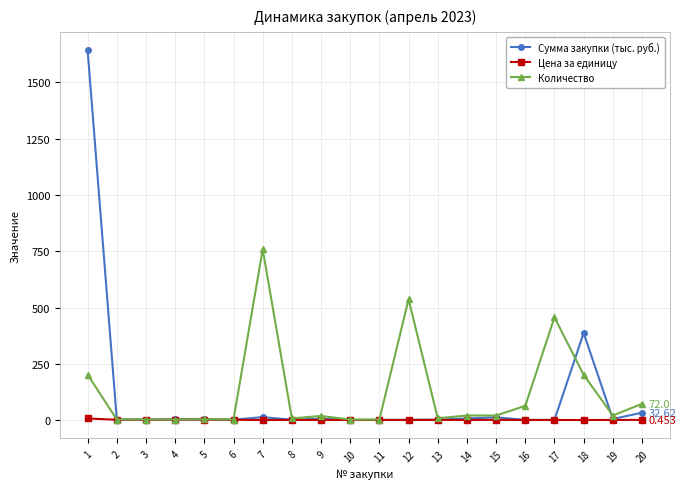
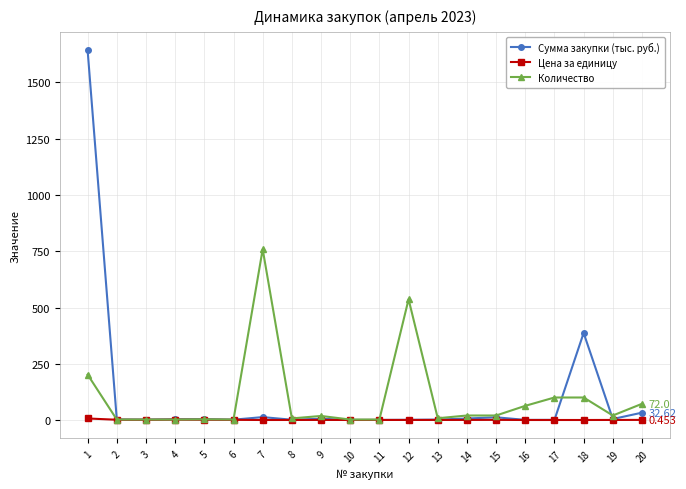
Количество, 17: 460 -> 100
Количество, 18: 200 -> 100
